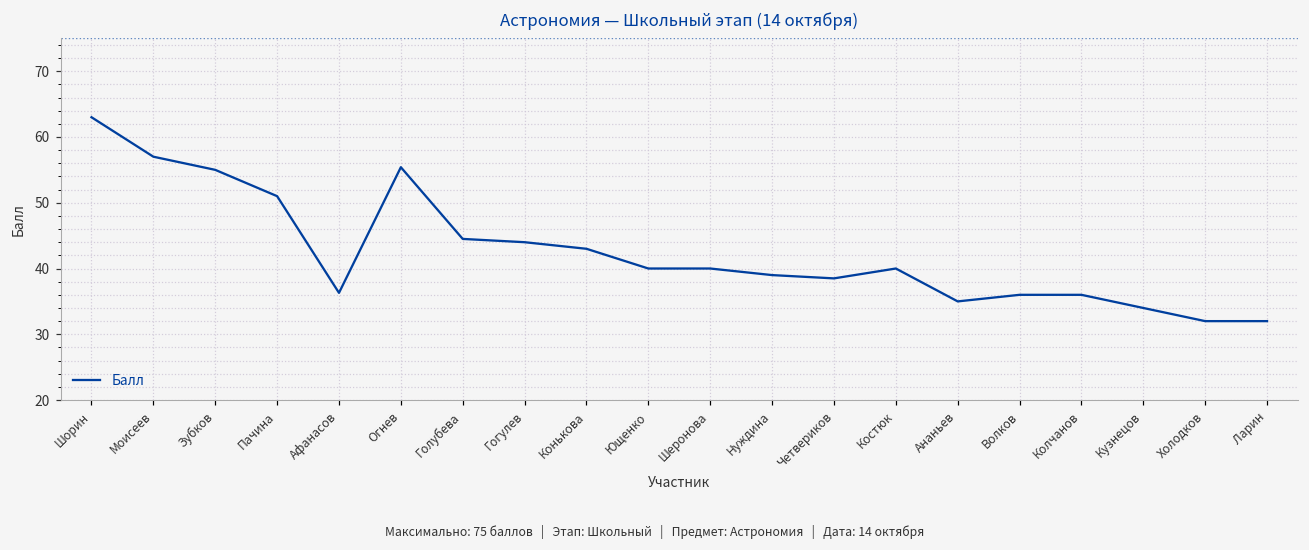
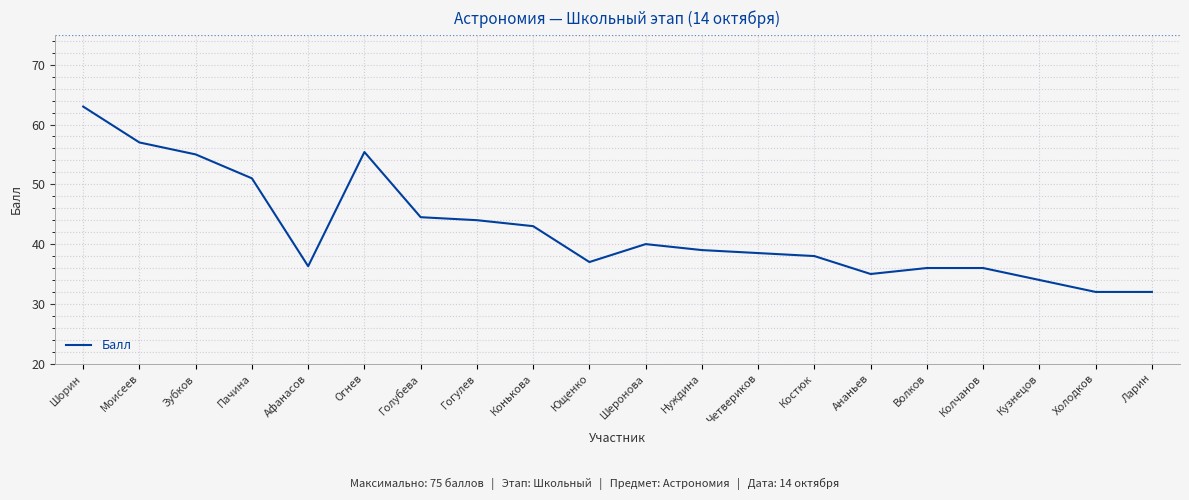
Ющенко: 40 -> 37
Костюк: 40 -> 38
